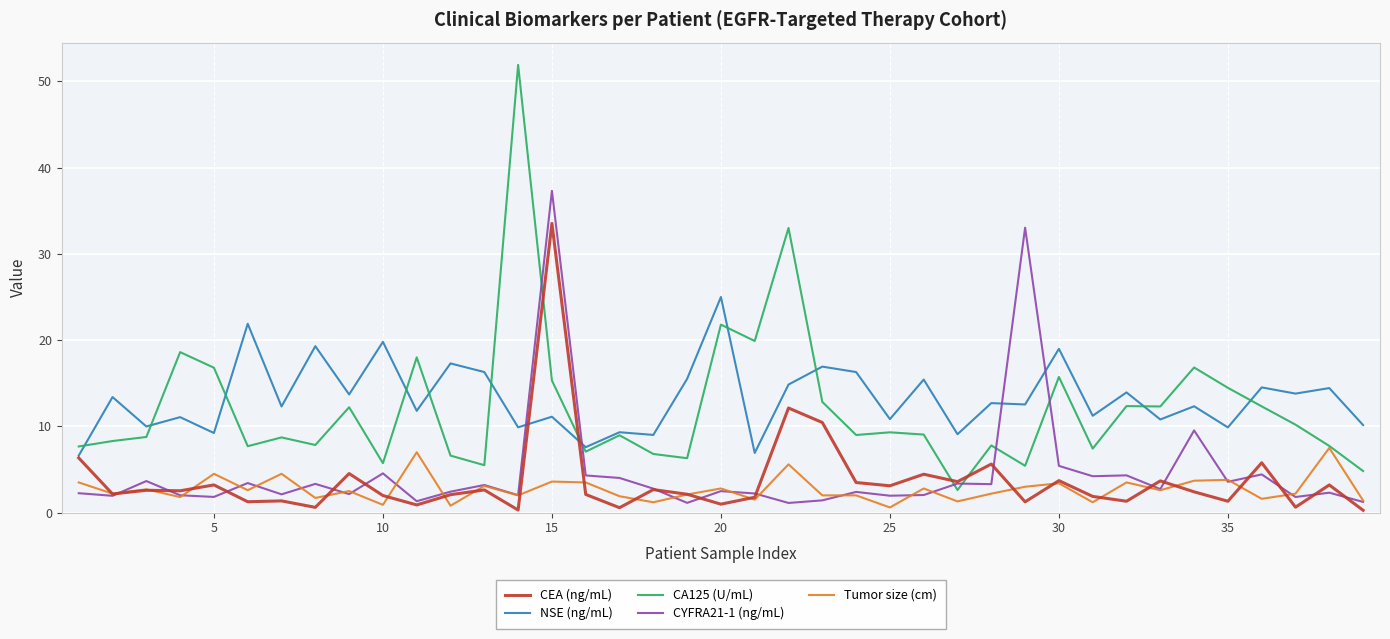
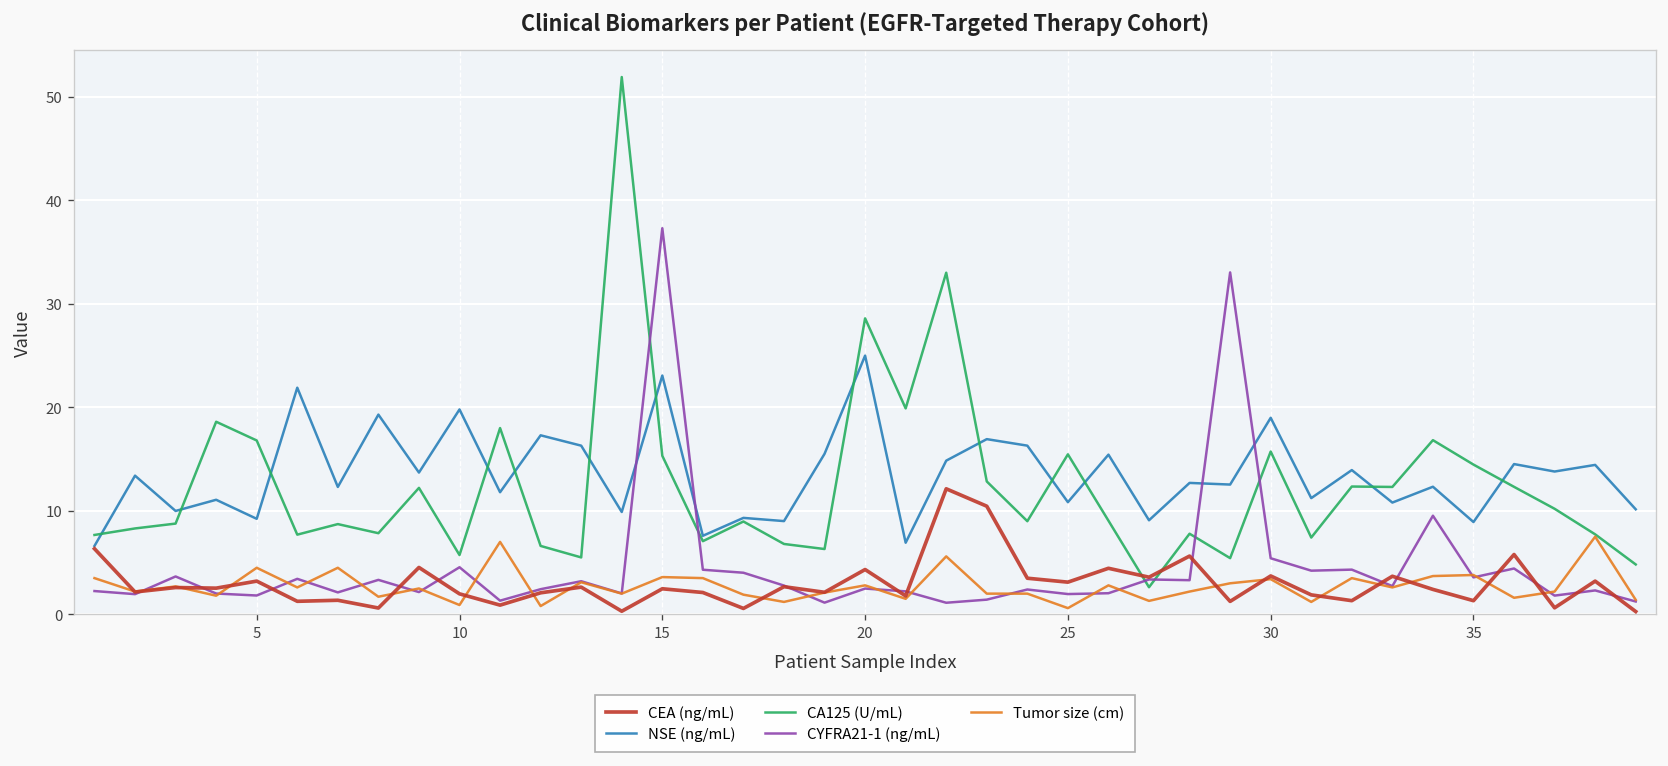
CEA (ng/mL), 15: 34 -> 2
NSE (ng/mL), 15: 11 -> 23
CEA (ng/mL), 20: 1 -> 4
CA125 (U/mL), 20: 22 -> 29
CA125 (U/mL), 25: 9 -> 15
NSE (ng/mL), 35: 10 -> 9
